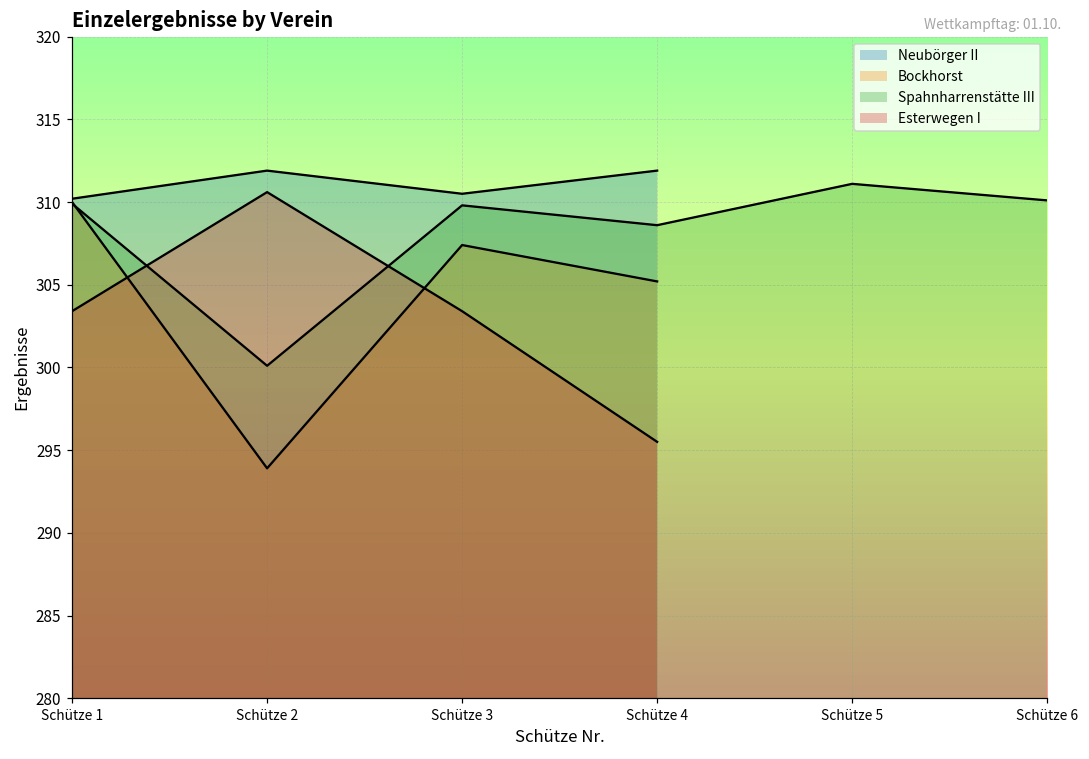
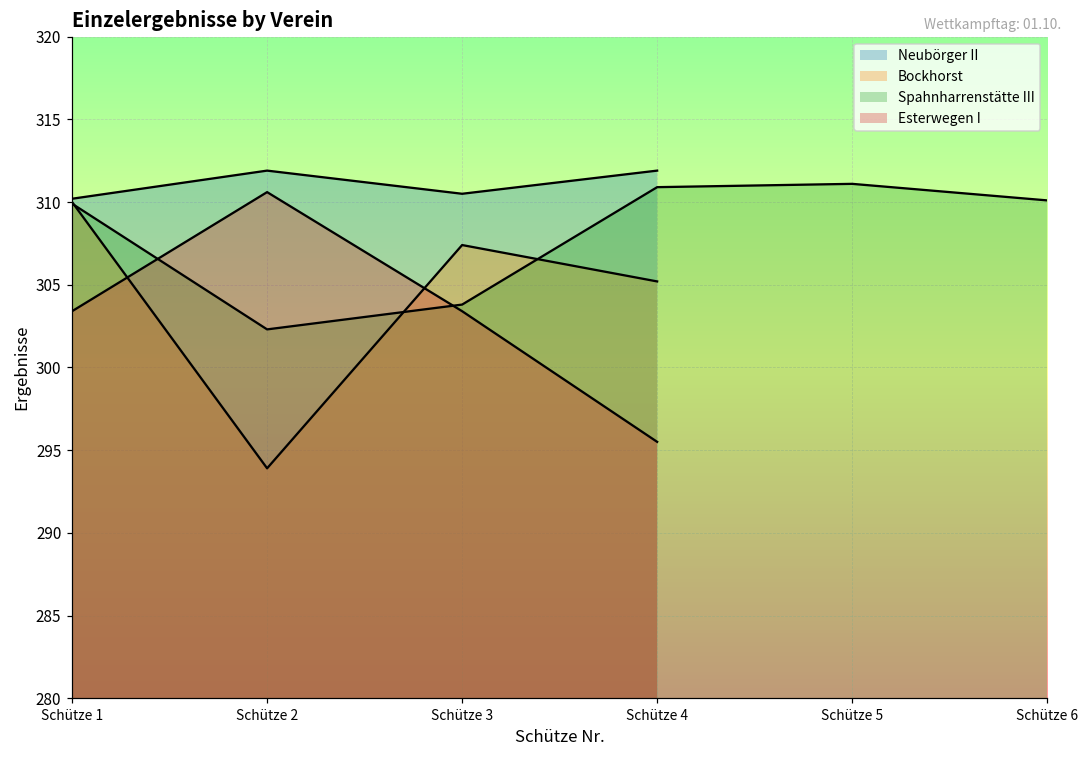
Spahnharrenstätte III, Schütze 2: 300.1 -> 302.3
Spahnharrenstätte III, Schütze 3: 309.8 -> 303.8
Spahnharrenstätte III, Schütze 4: 308.6 -> 310.9
